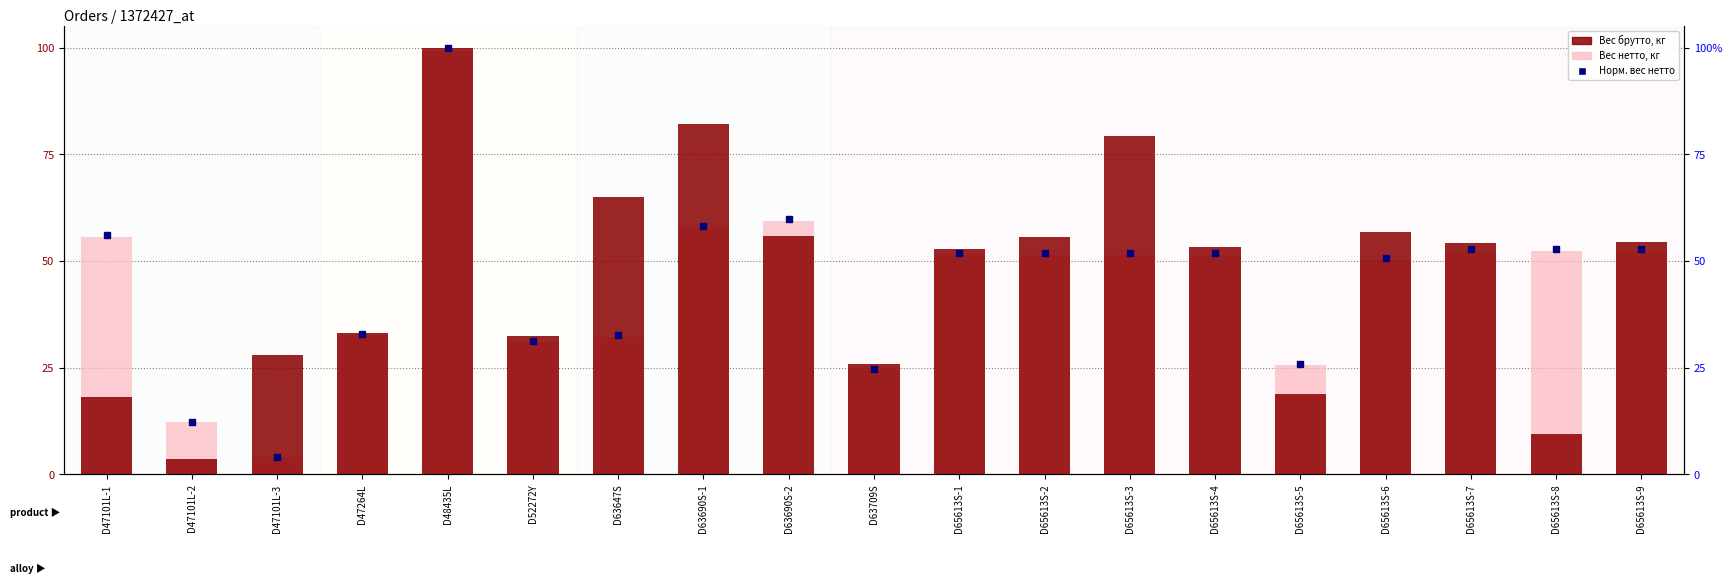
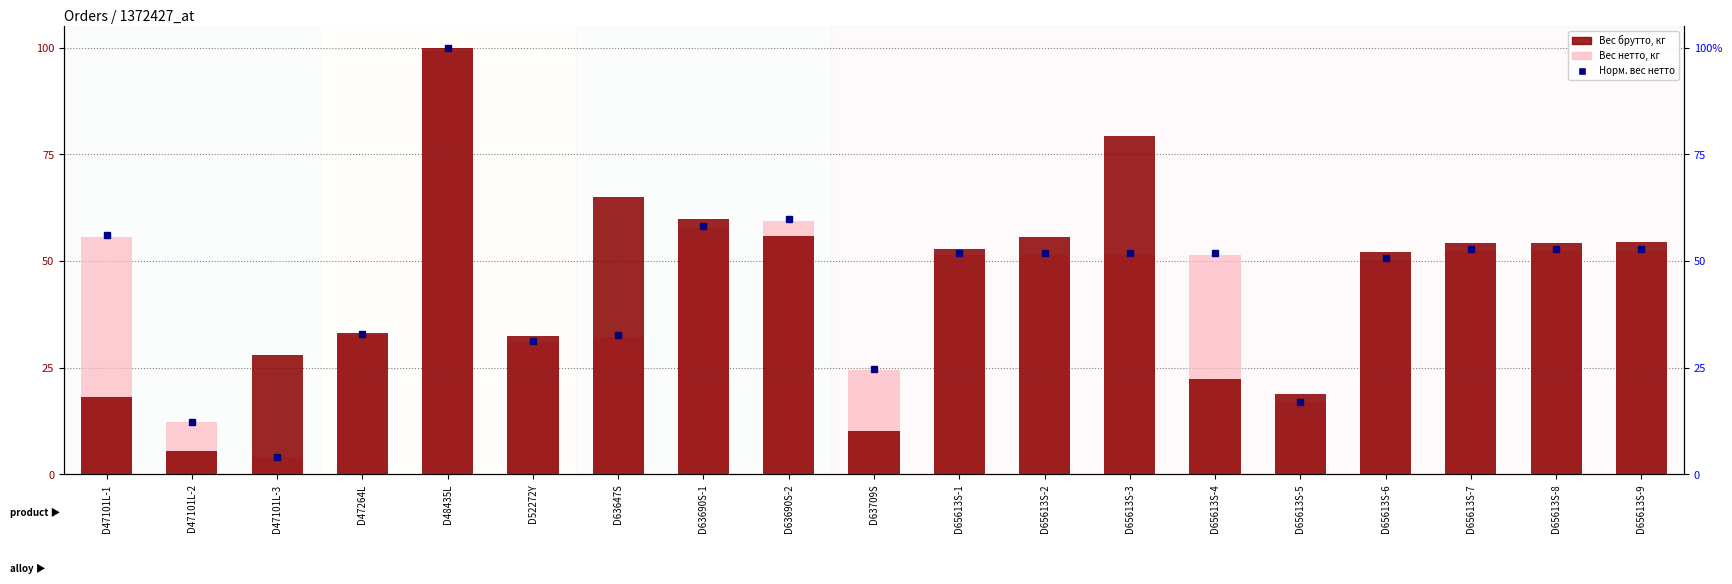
Вес брутто, кг, D47101L-2: 4 -> 6
Вес брутто, кг, D63690S-1: 82 -> 60
Вес брутто, кг, D63709S: 26 -> 10
Вес брутто, кг, D65613S-4: 53 -> 22
Вес нетто, кг, D65613S-5: 26 -> 17
Вес брутто, кг, D65613S-6: 57 -> 52
Вес брутто, кг, D65613S-8: 9 -> 54
